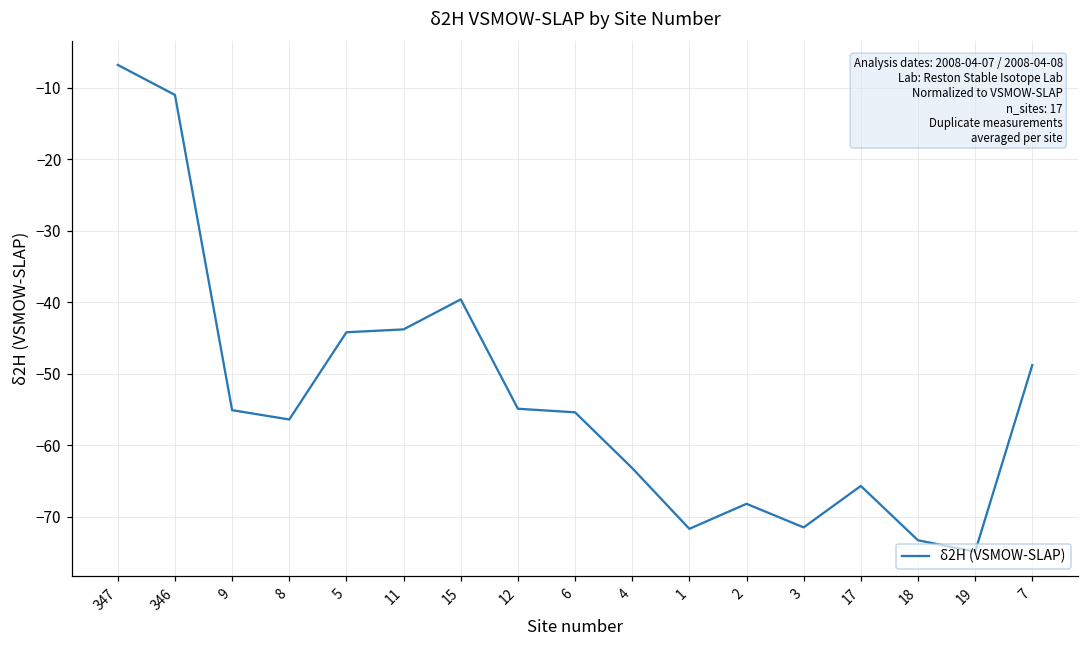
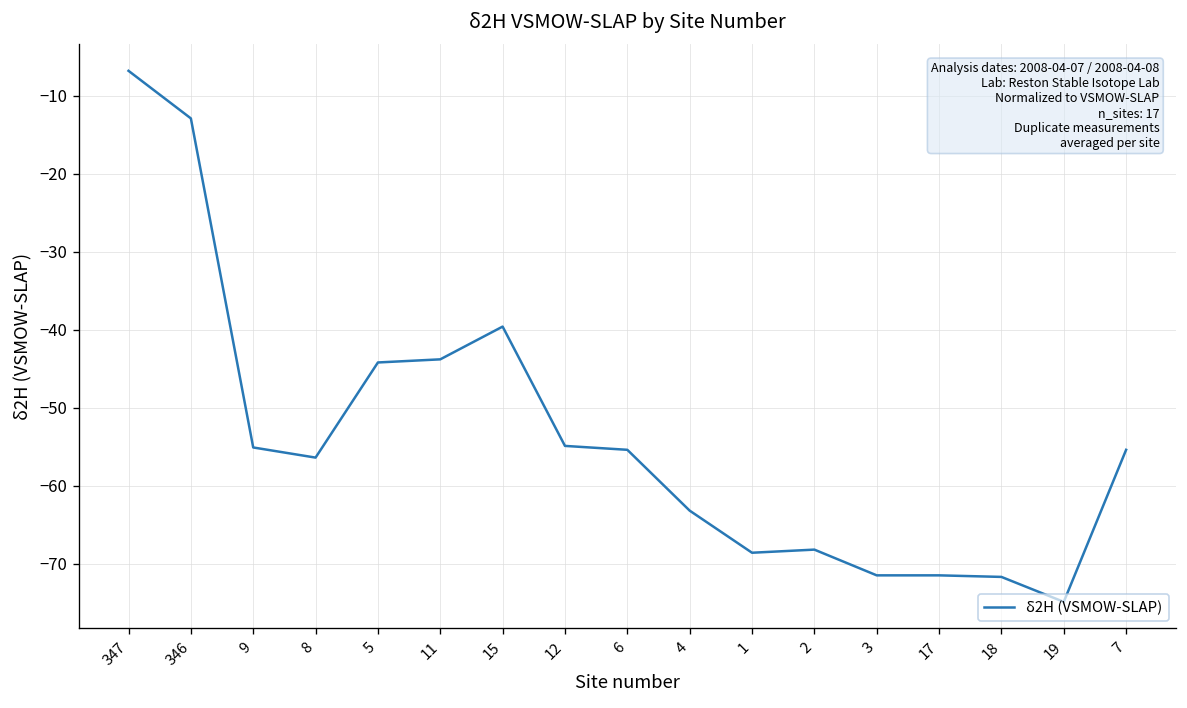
346: -11 -> -13
1: -72 -> -69
17: -66 -> -72
18: -73 -> -72
7: -49 -> -55
